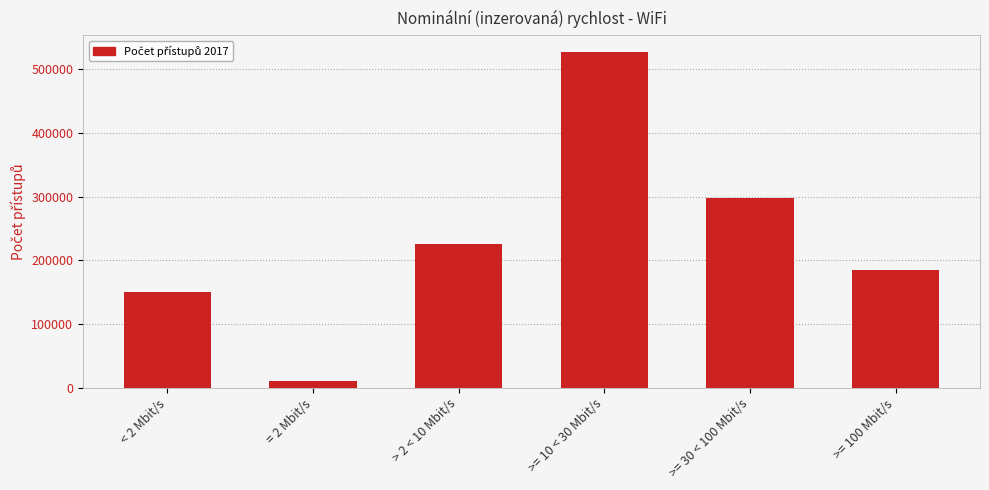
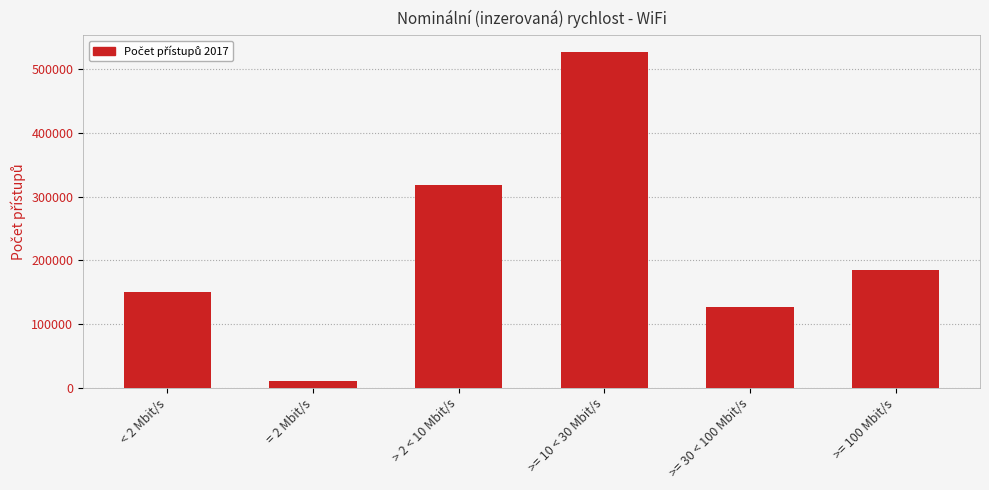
> 2 < 10 Mbit/s: 220000 -> 320000
>= 30 < 100 Mbit/s: 300000 -> 130000
